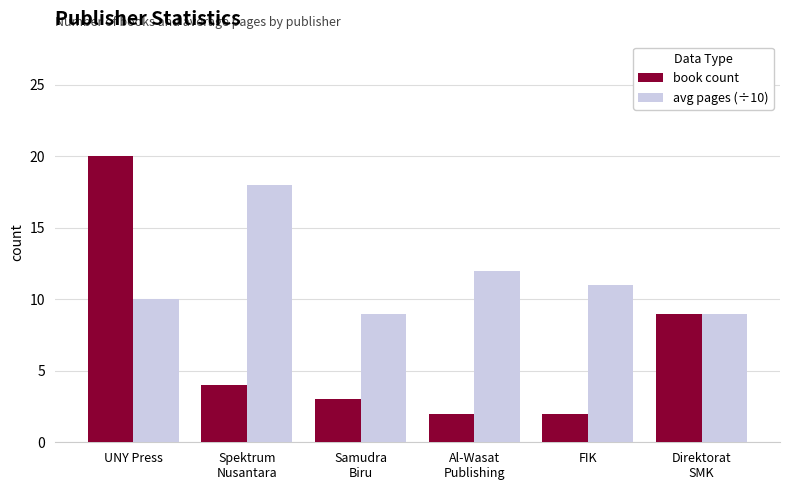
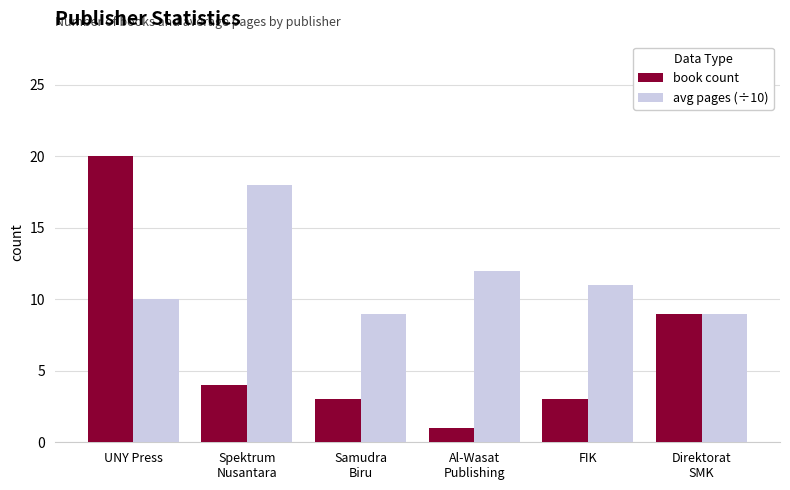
book count, Al-Wasat Publishing: 2 -> 1
book count, FIK: 2 -> 3
